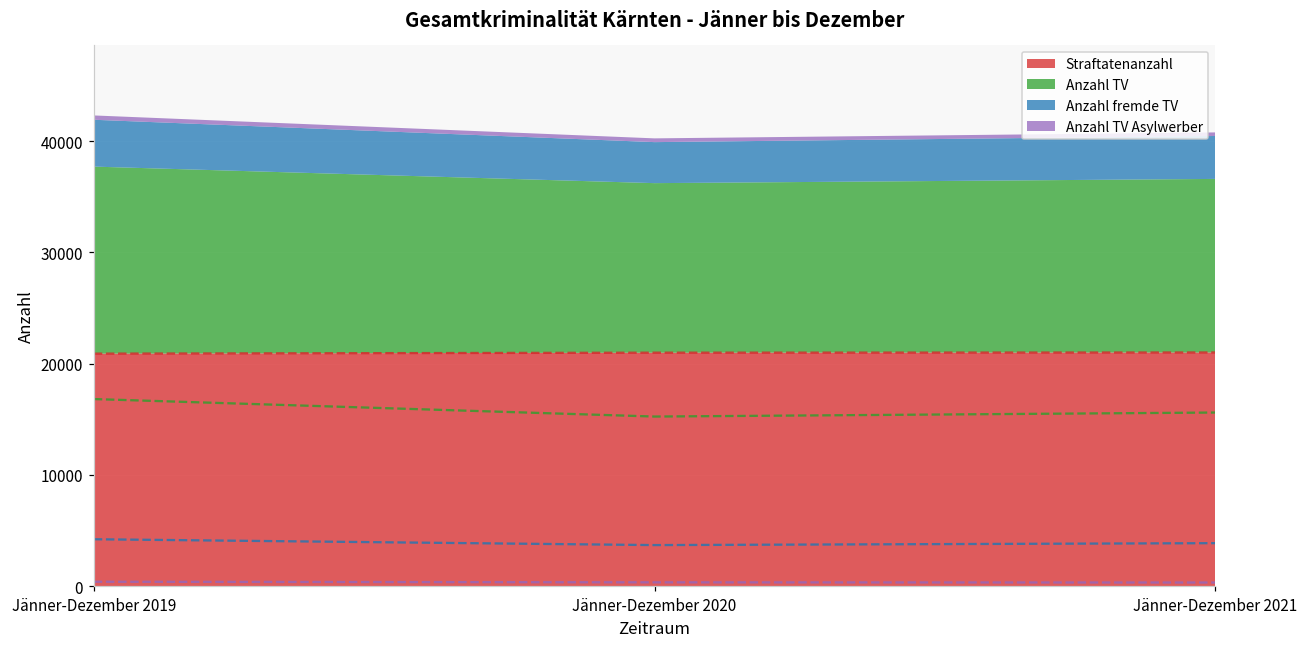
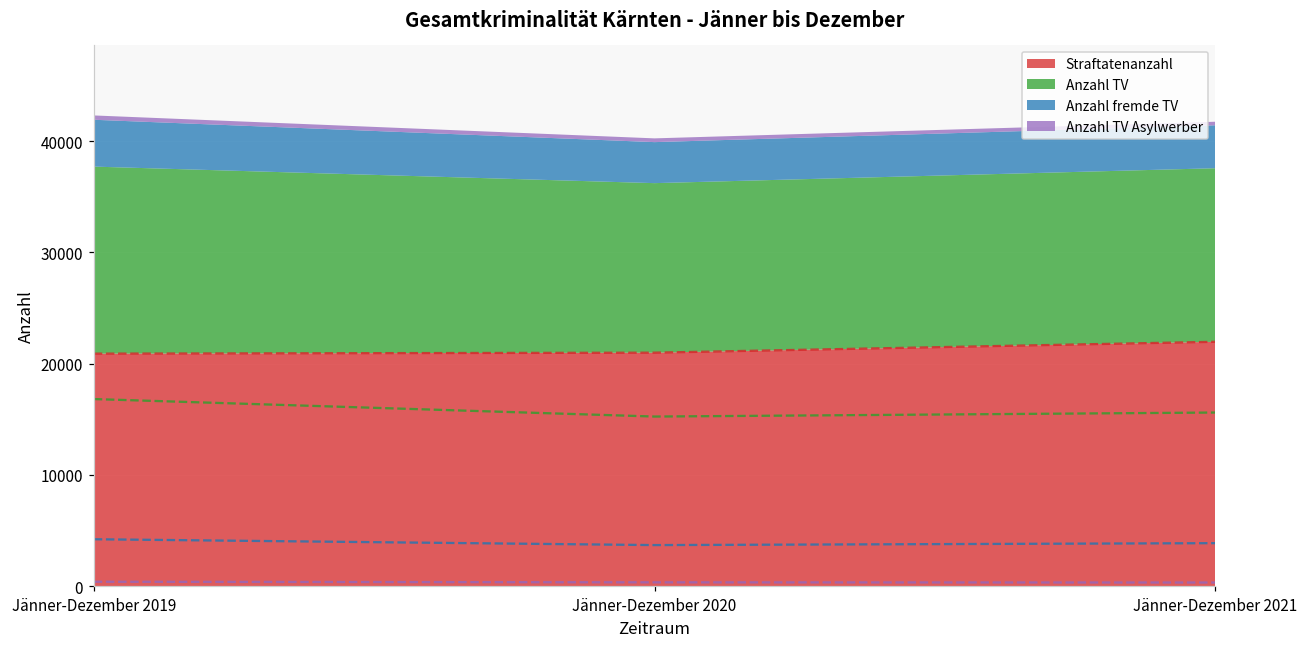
Straftatenanzahl, Jänner-Dezember 2021: 21000 -> 22000
